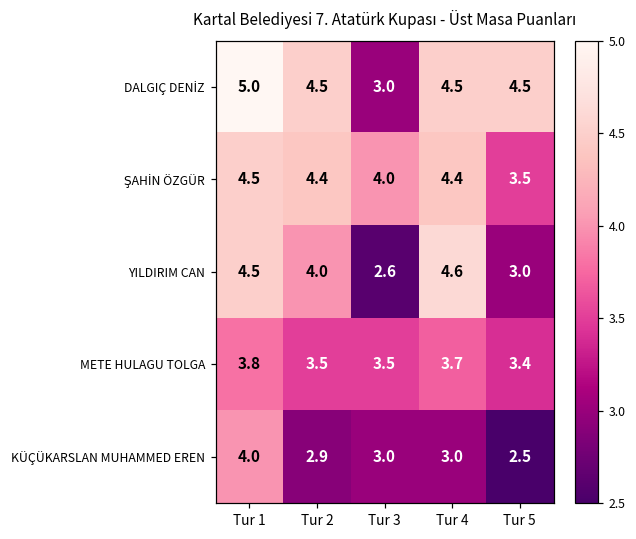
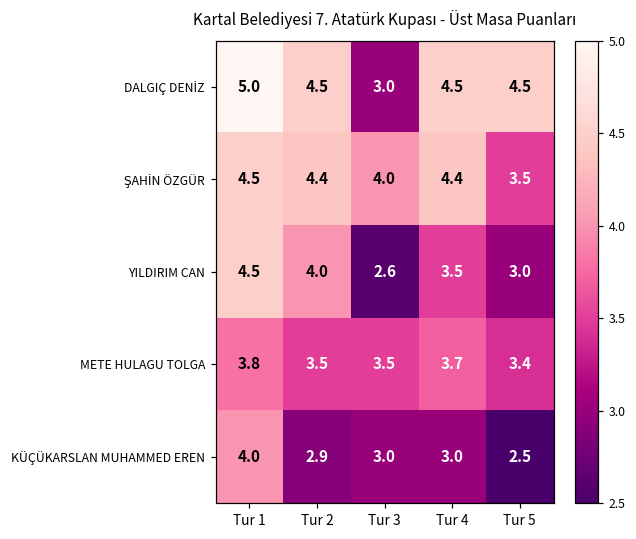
YILDIRIM CAN, Tur 4: 4.6 -> 3.5
